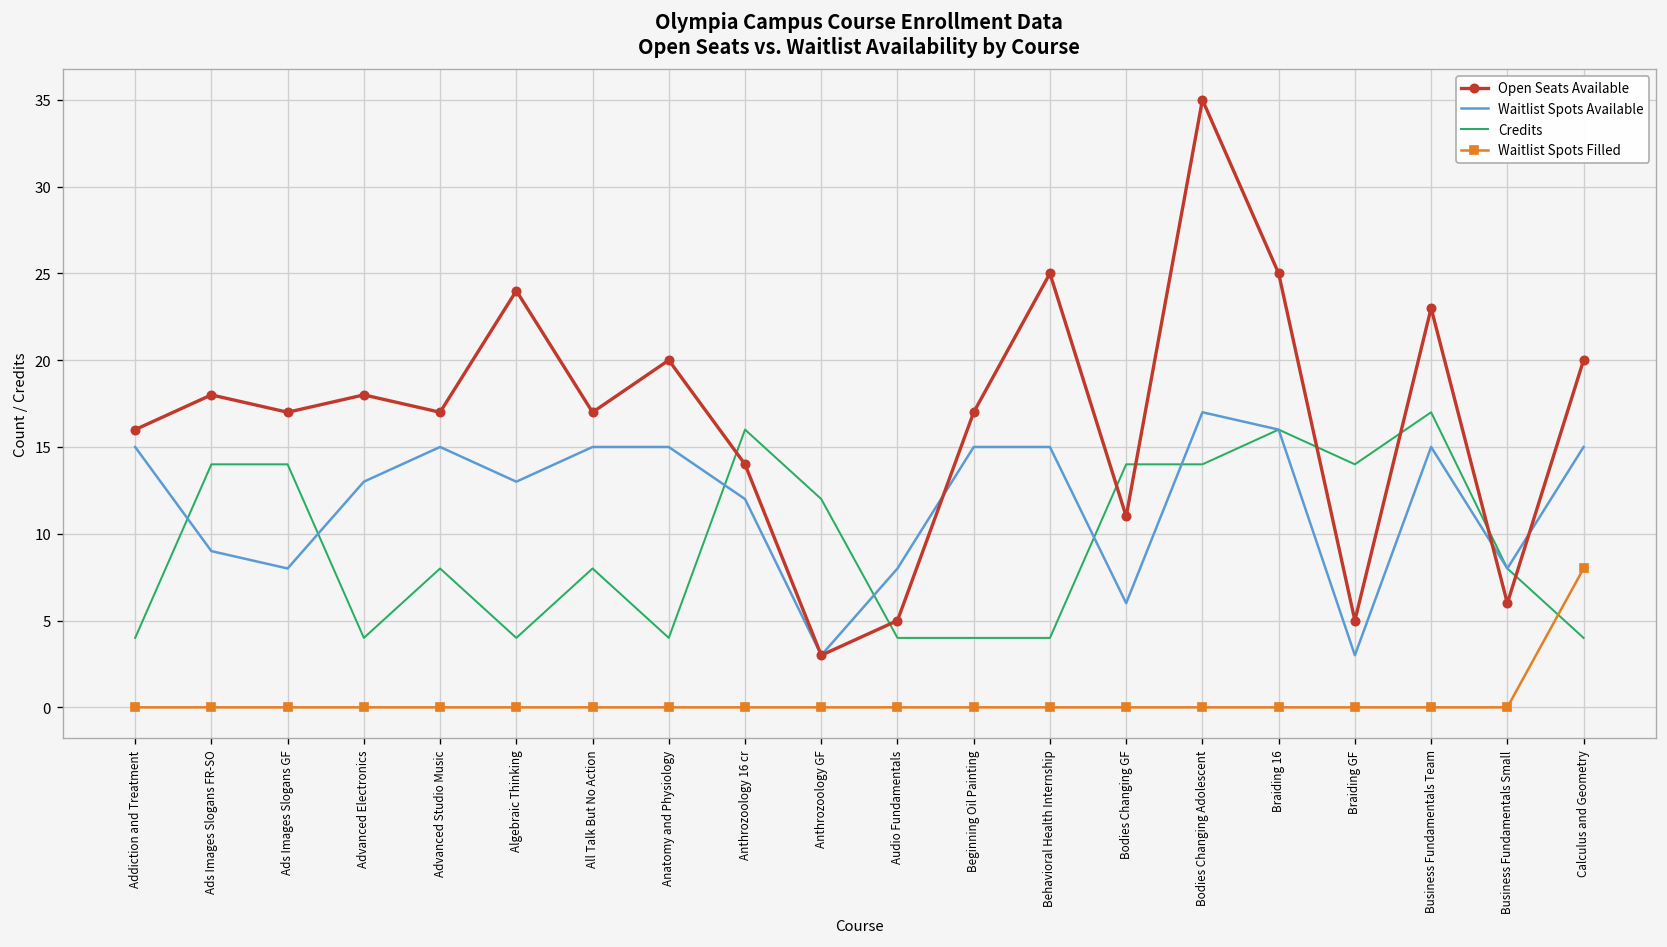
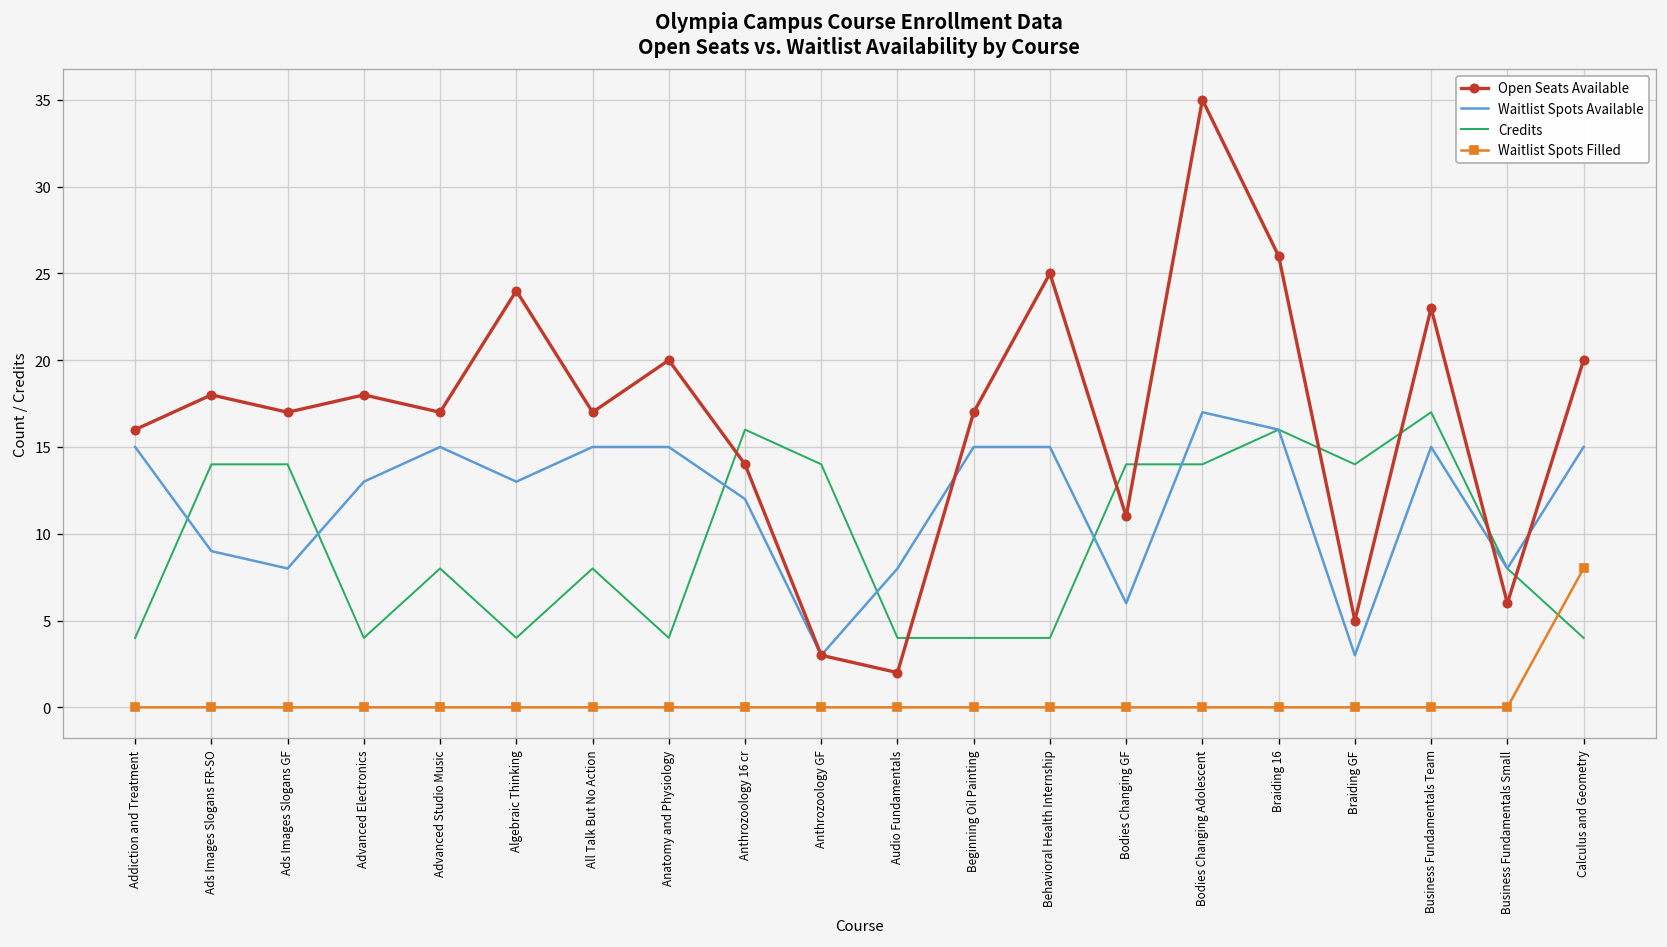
Credits, Anthrozoology GF: 12 -> 14
Open Seats Available, Audio Fundamentals: 5 -> 2
Open Seats Available, Braiding 16: 25 -> 26
